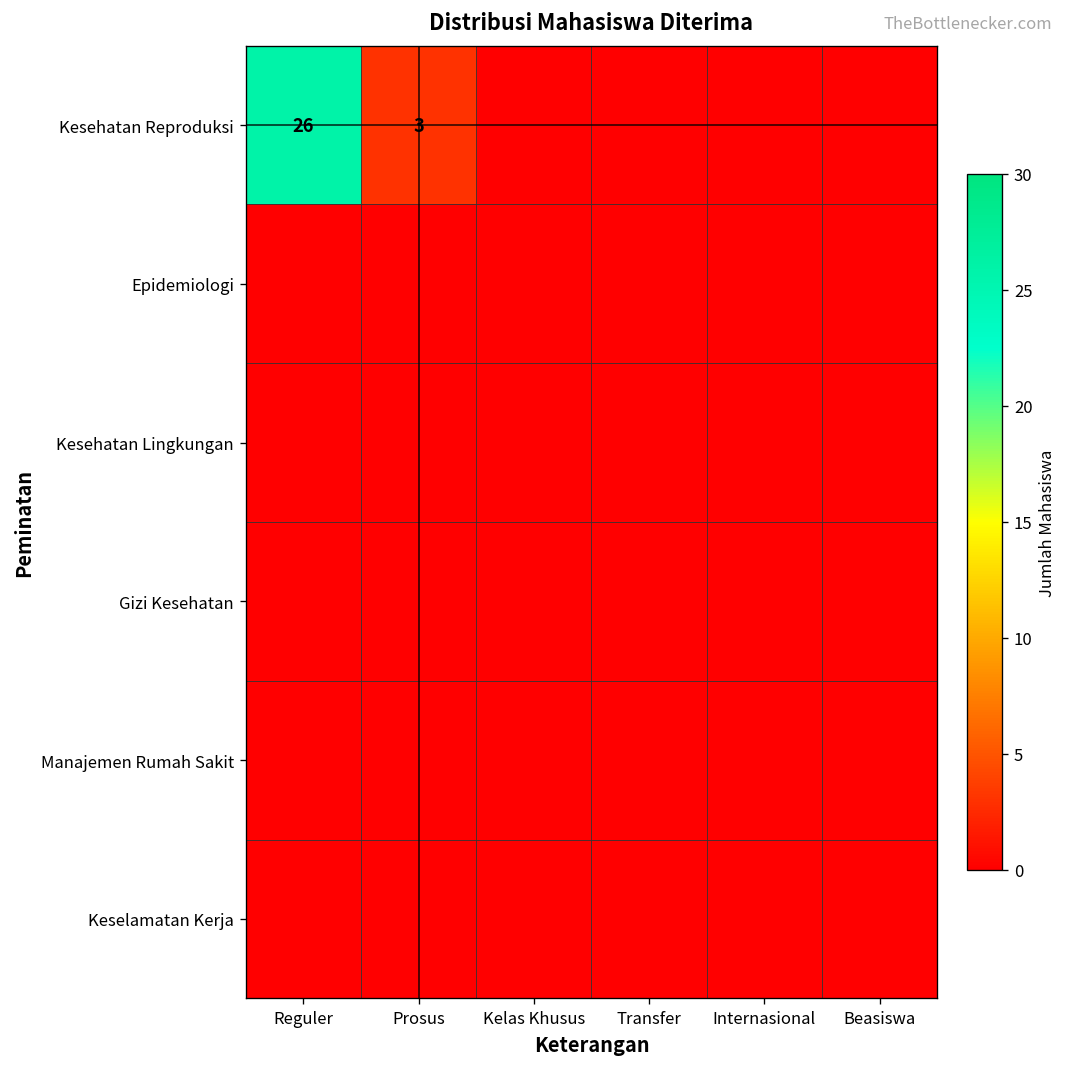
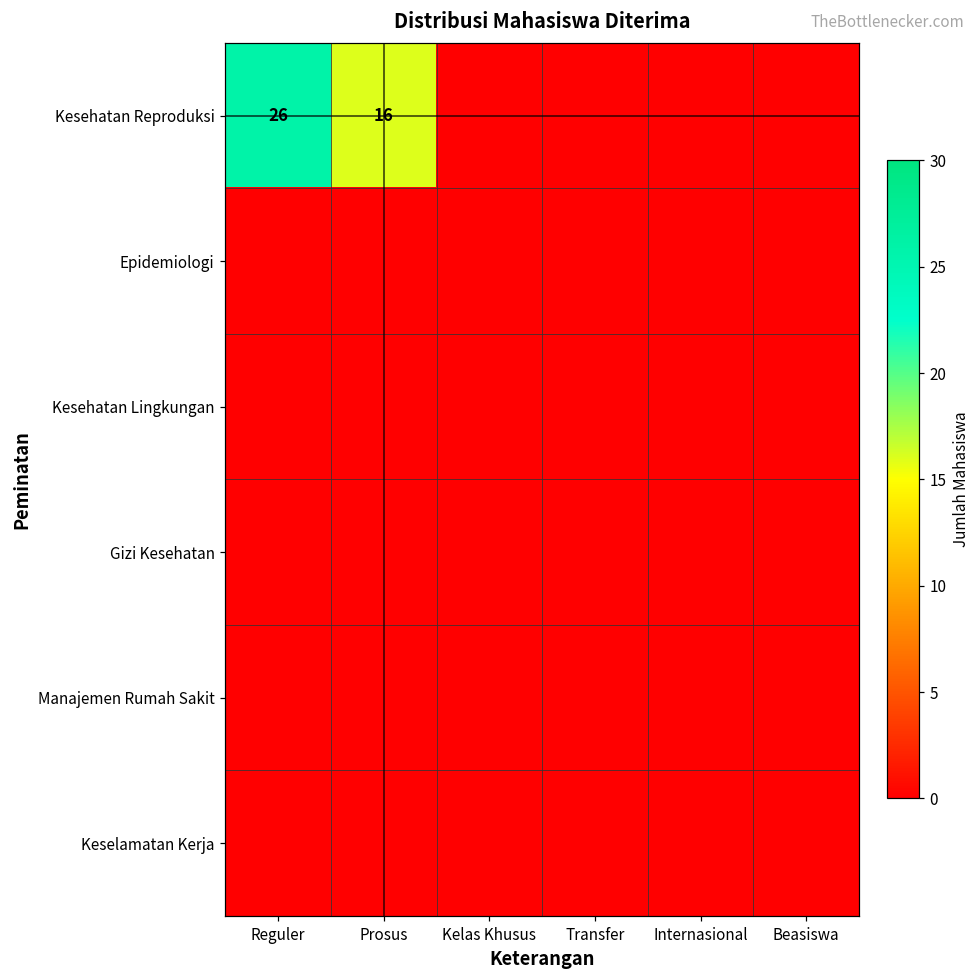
Kesehatan Reproduksi, Prosus: 3 -> 16
